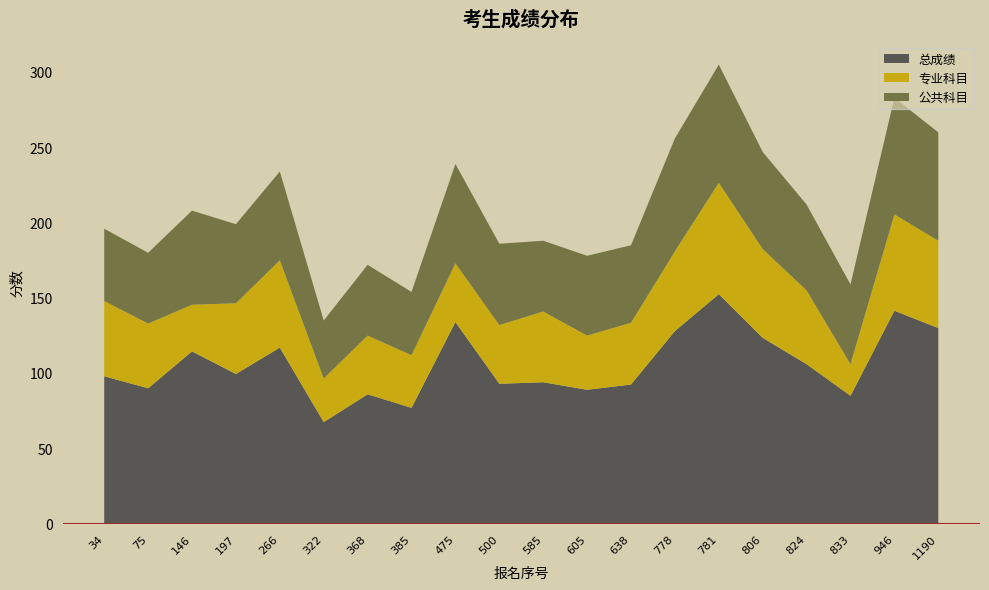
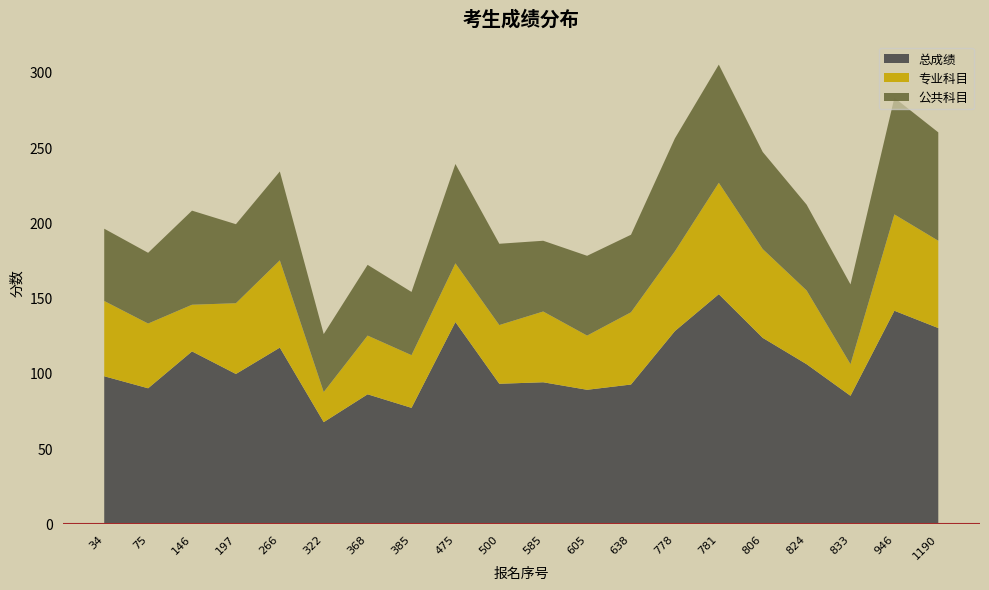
专业科目, 322: 29 -> 20
专业科目, 638: 41 -> 48
